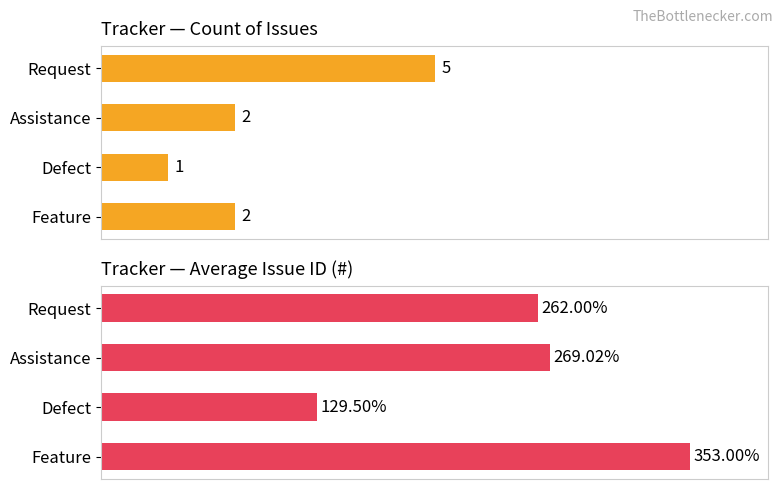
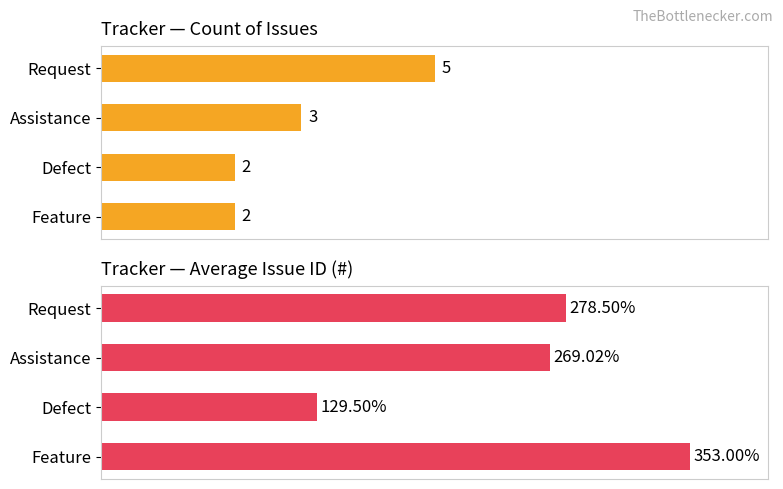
Tracker — Count of Issues, Assistance: 2 -> 3
Tracker — Count of Issues, Defect: 1 -> 2
Tracker — Average Issue ID (#), Request: 262.00% -> 278.50%
